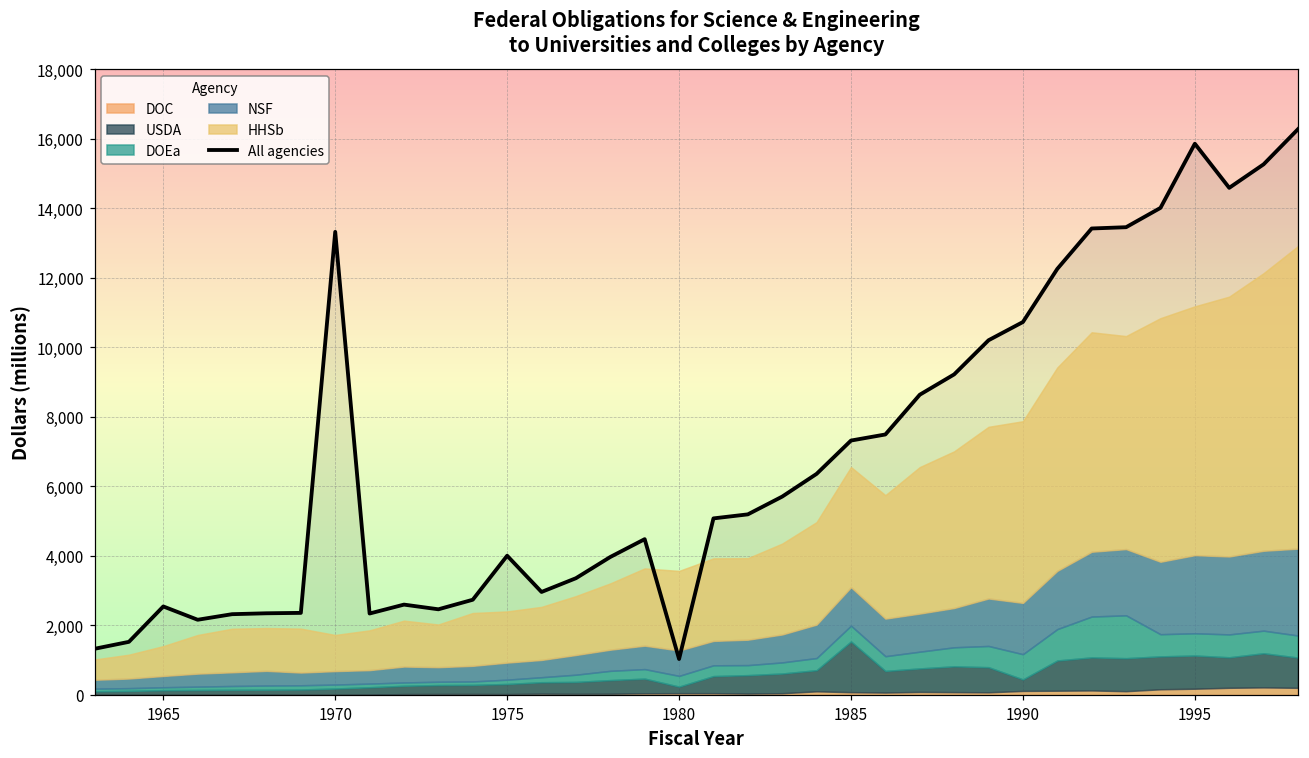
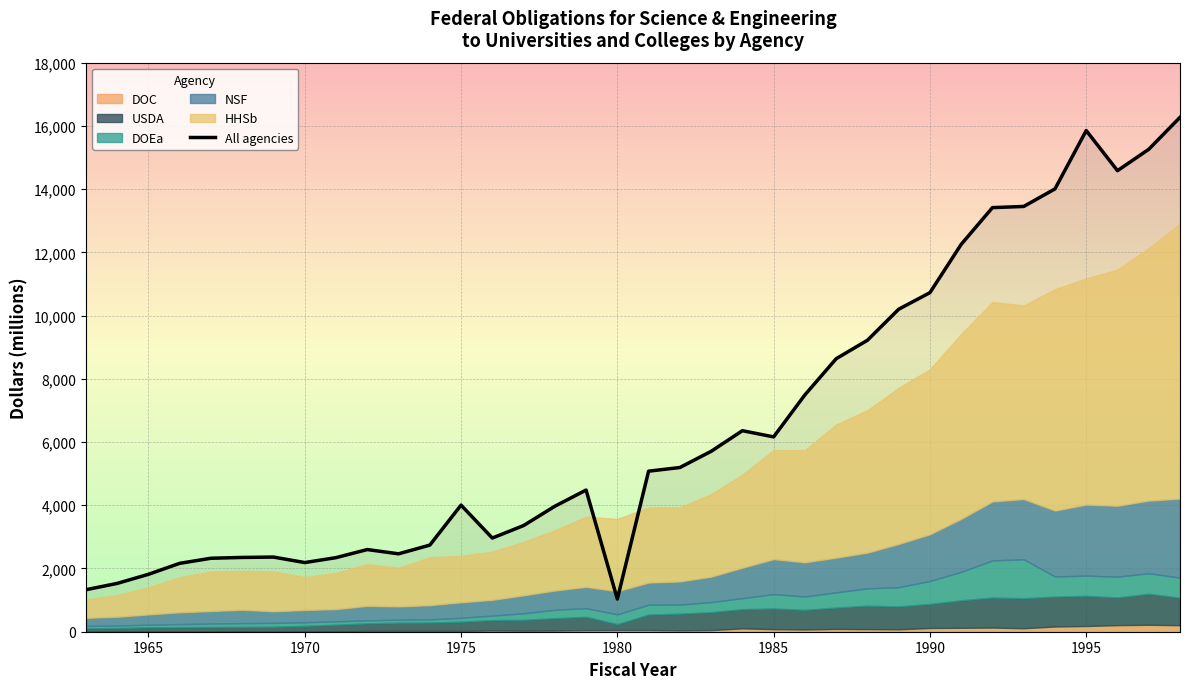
All agencies, 1965: 2,500 -> 1,800
All agencies, 1970: 13,300 -> 2,200
All agencies, 1985: 7,300 -> 6,200
USDA, 1985: 1,500 -> 700
USDA, 1990: 300 -> 800
